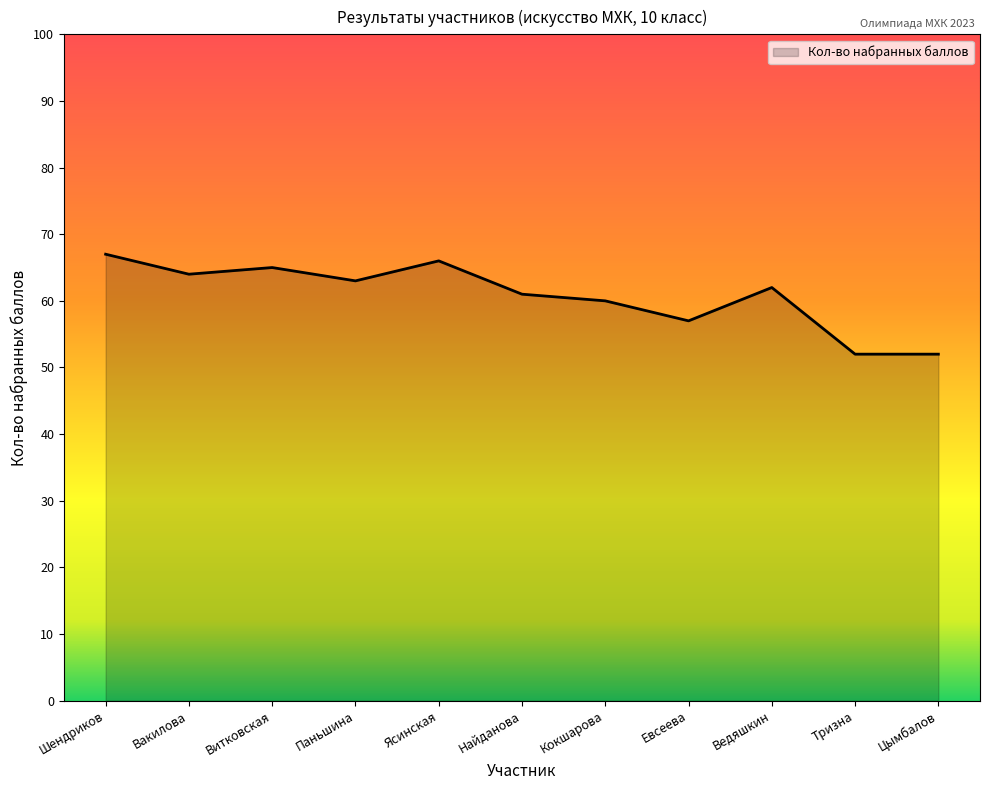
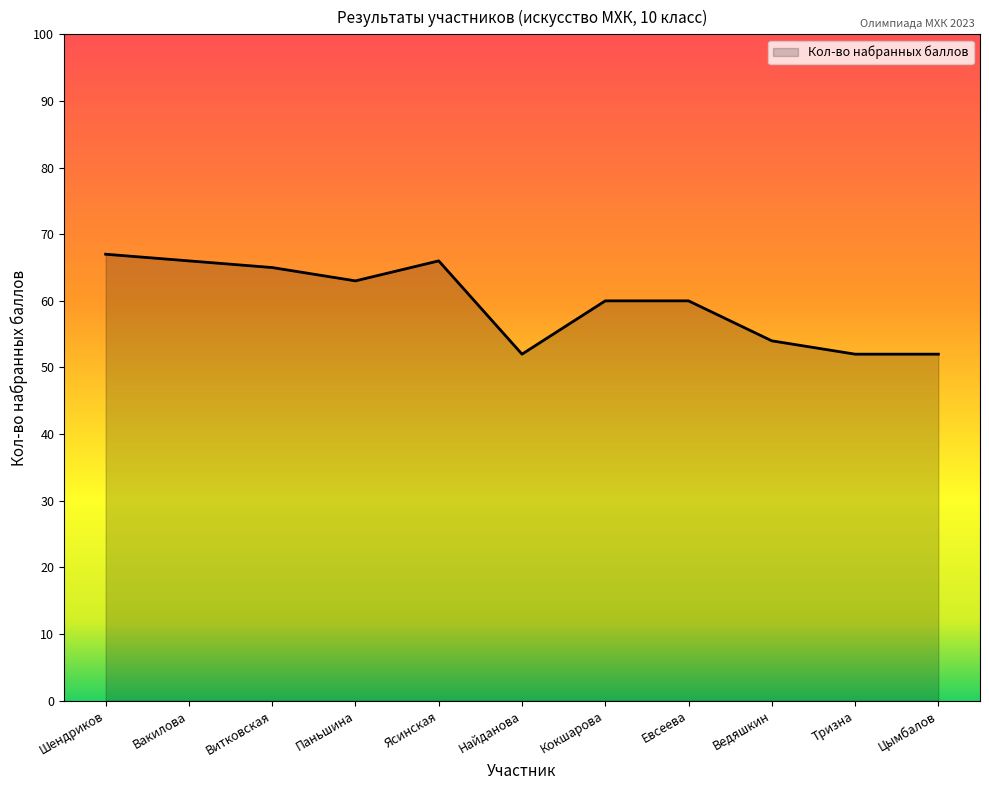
Вакилова: 64 -> 66
Найданова: 61 -> 52
Евсеева: 57 -> 60
Ведяшкин: 62 -> 54
